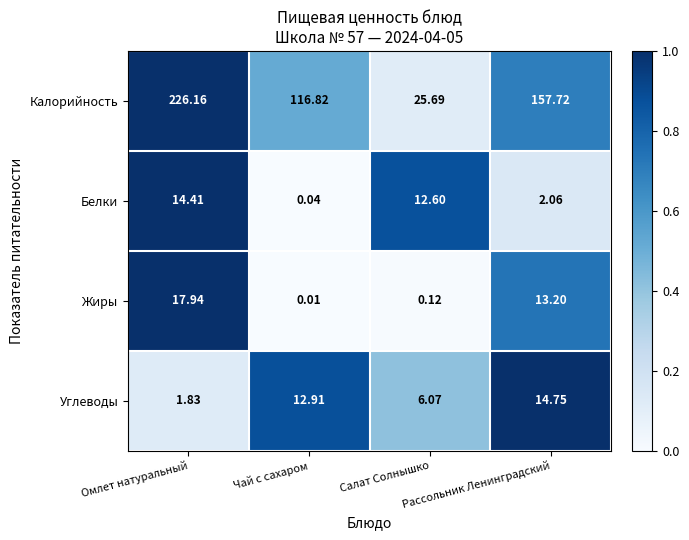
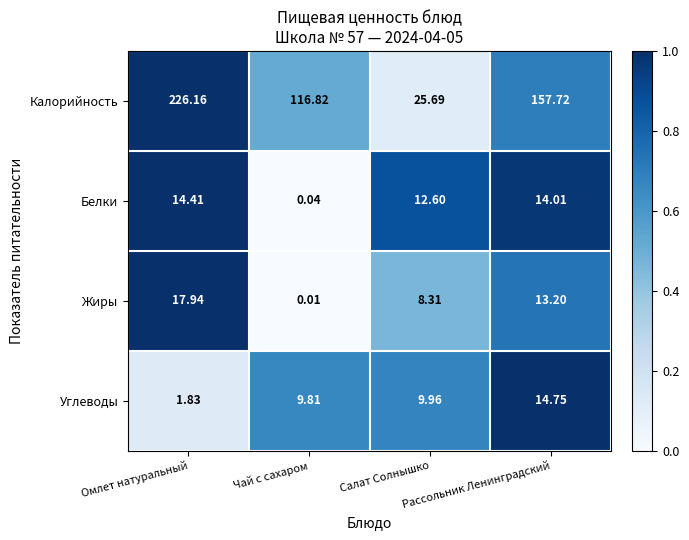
Белки, Рассольник Ленинградский: 2.06 -> 14.01
Жиры, Салат Солнышко: 0.12 -> 8.31
Углеводы, Чай с сахаром: 12.91 -> 9.81
Углеводы, Салат Солнышко: 6.07 -> 9.96
